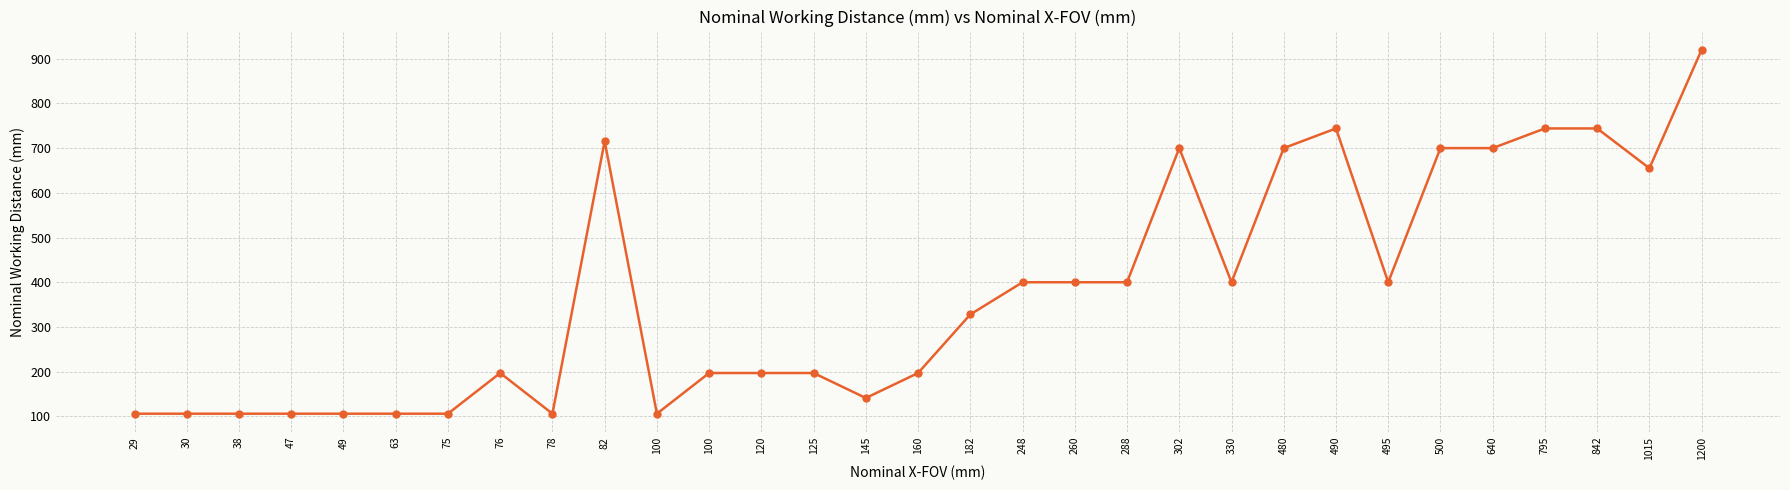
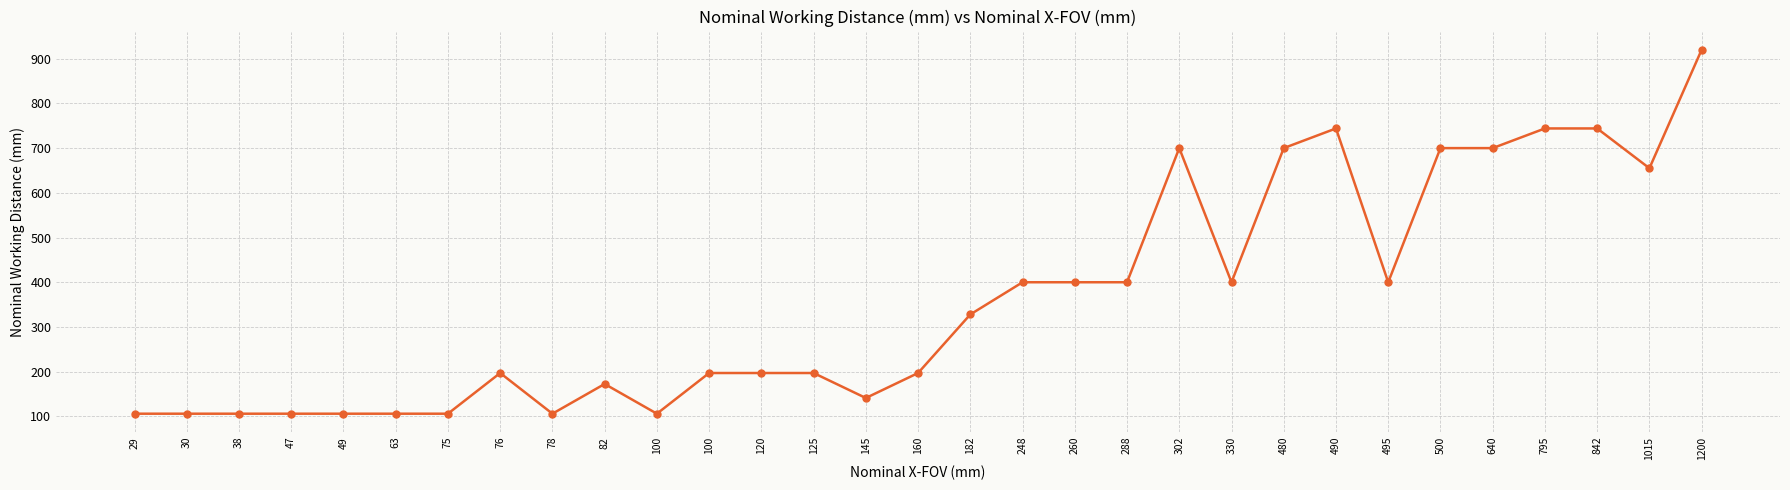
82: 720 -> 170
